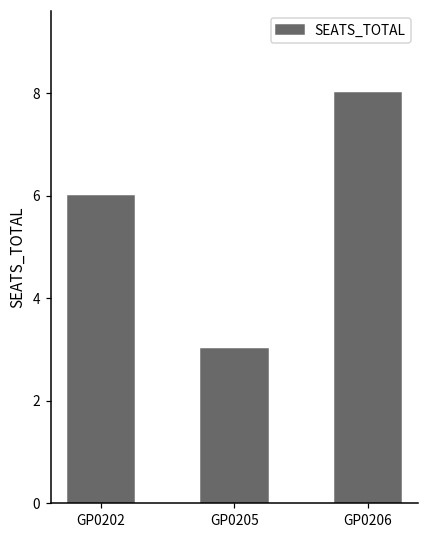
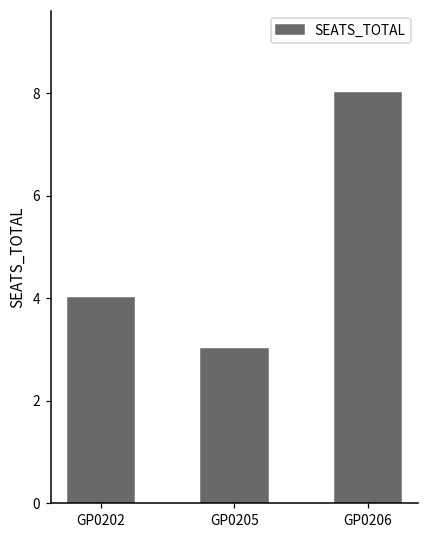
GP0202: 6 -> 4
